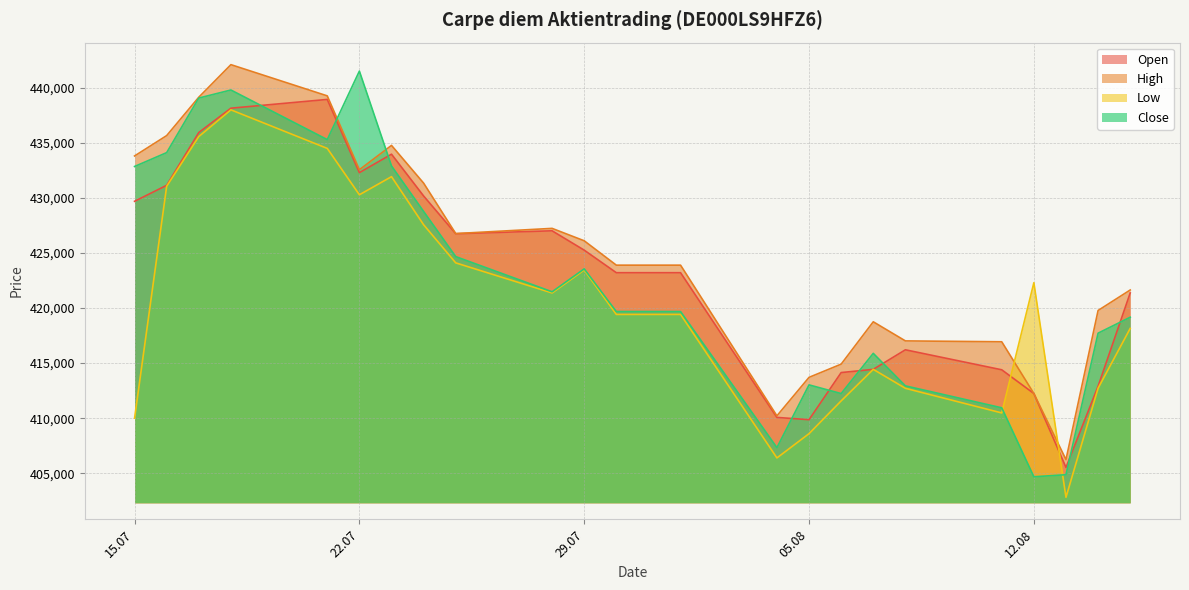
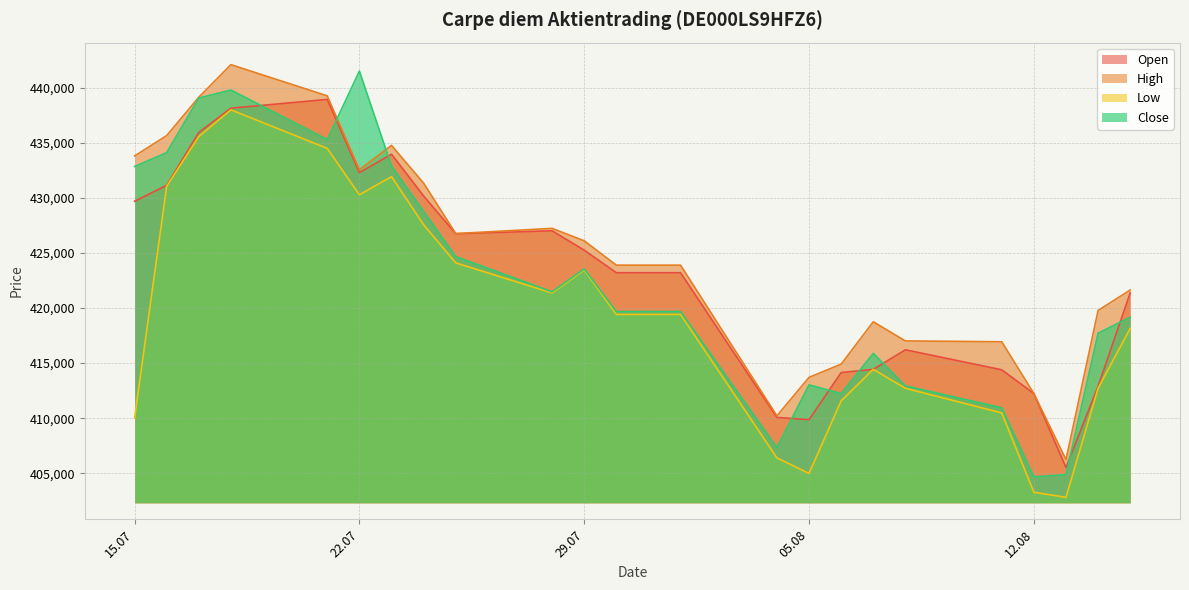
Low, 05.08: 408,600 -> 405,000
Low, 12.08: 422,300 -> 403,300
